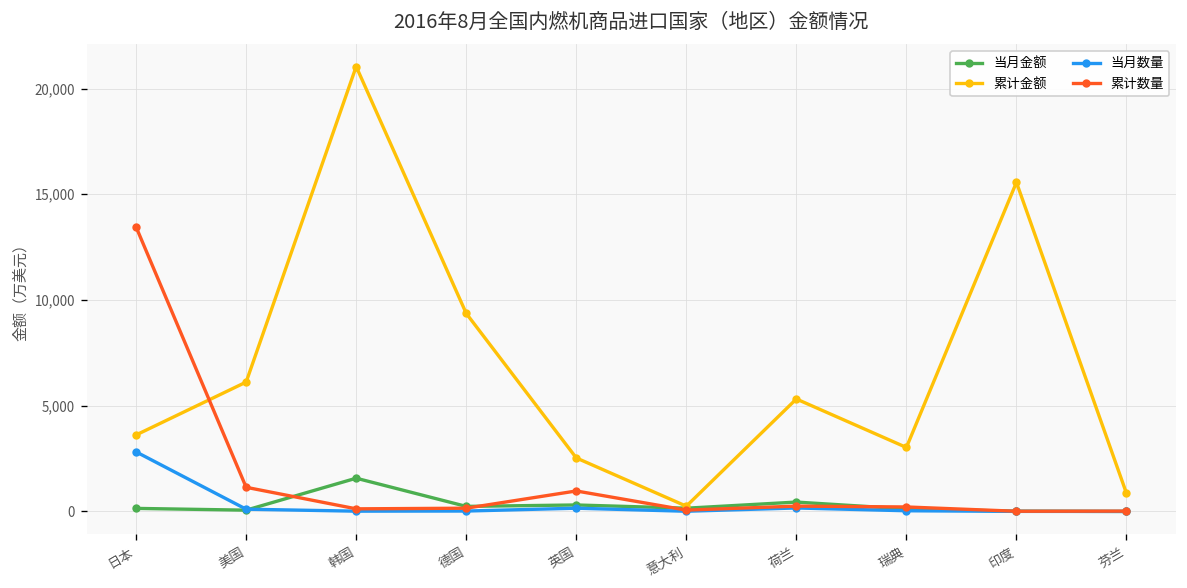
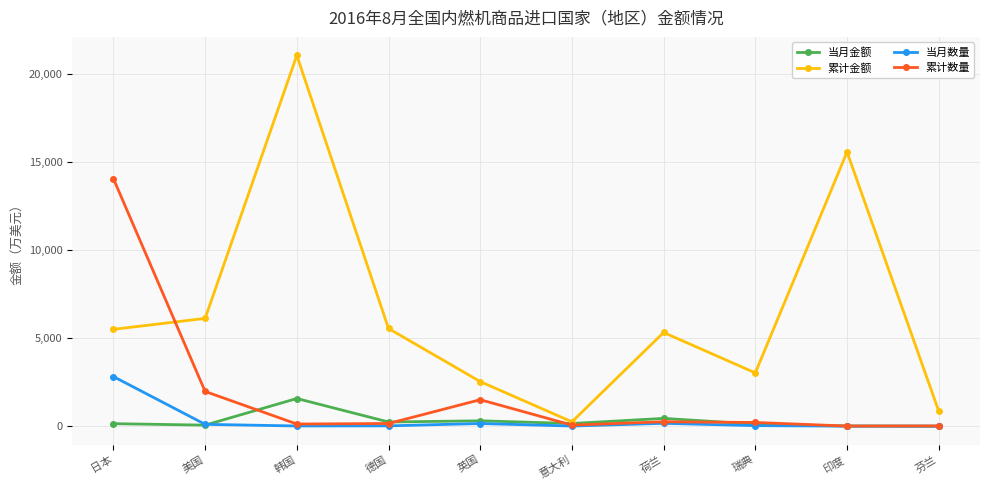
累计金额, 日本: 3,600 -> 5,500
累计数量, 日本: 13,500 -> 14,000
累计数量, 美国: 1,100 -> 2,000
累计金额, 德国: 9,400 -> 5,500
累计数量, 英国: 1,000 -> 1,500
